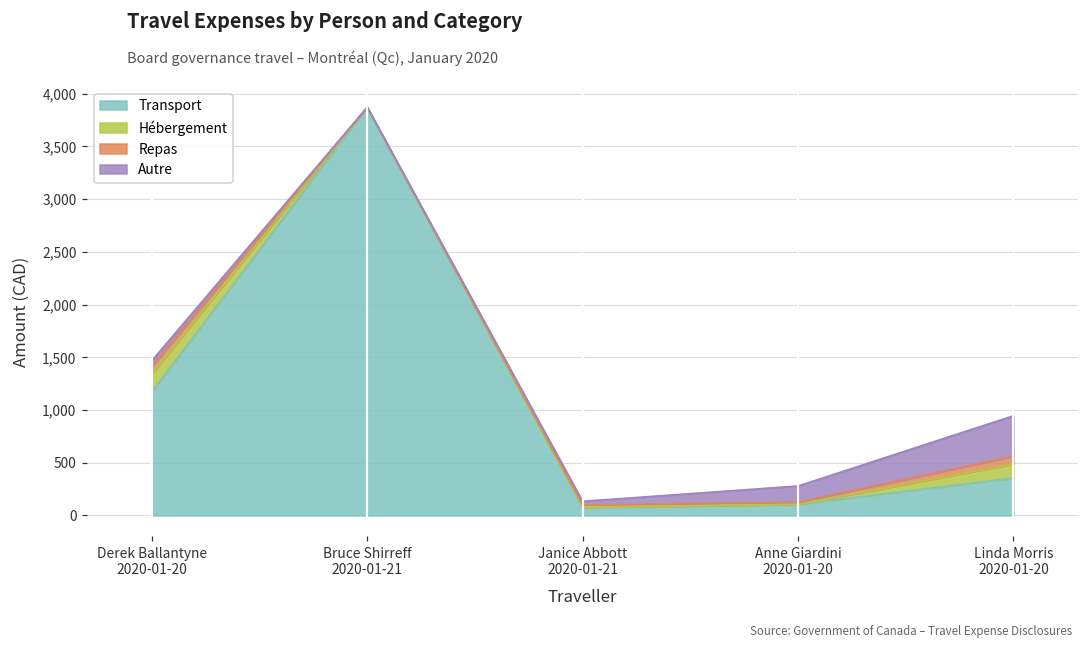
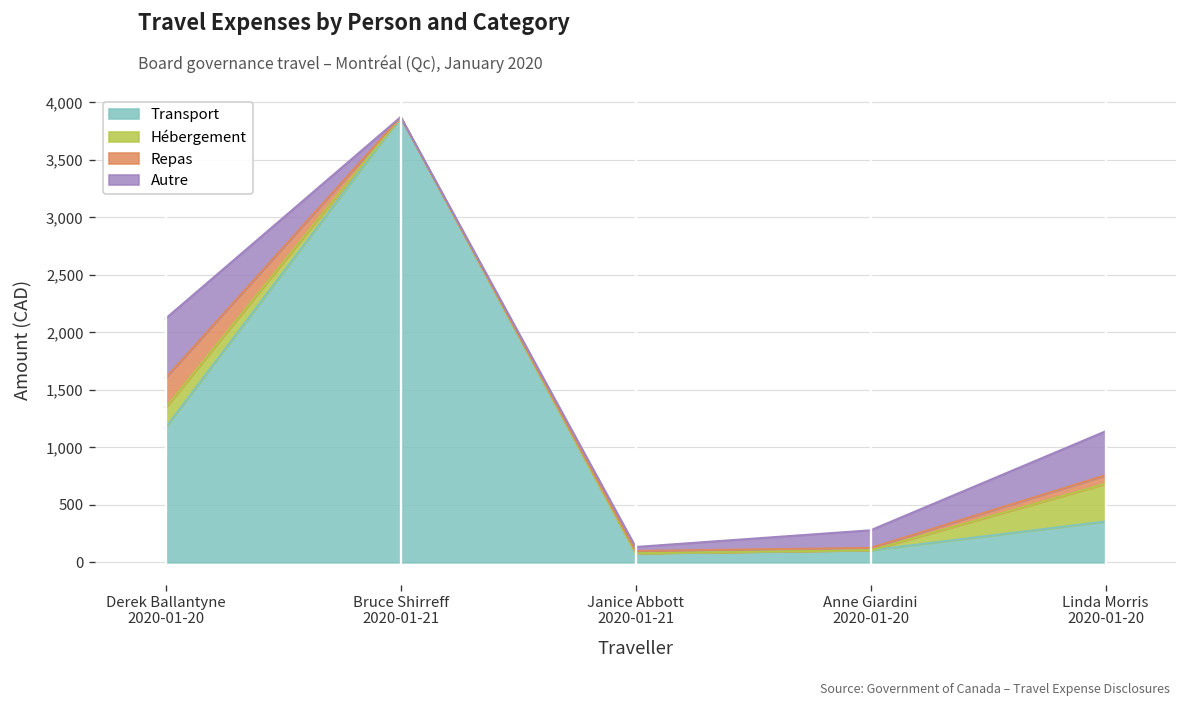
Repas, Derek Ballantyne 2020-01-20: 100 -> 300
Autre, Derek Ballantyne 2020-01-20: 100 -> 500
Hébergement, Linda Morris 2020-01-20: 100 -> 300
